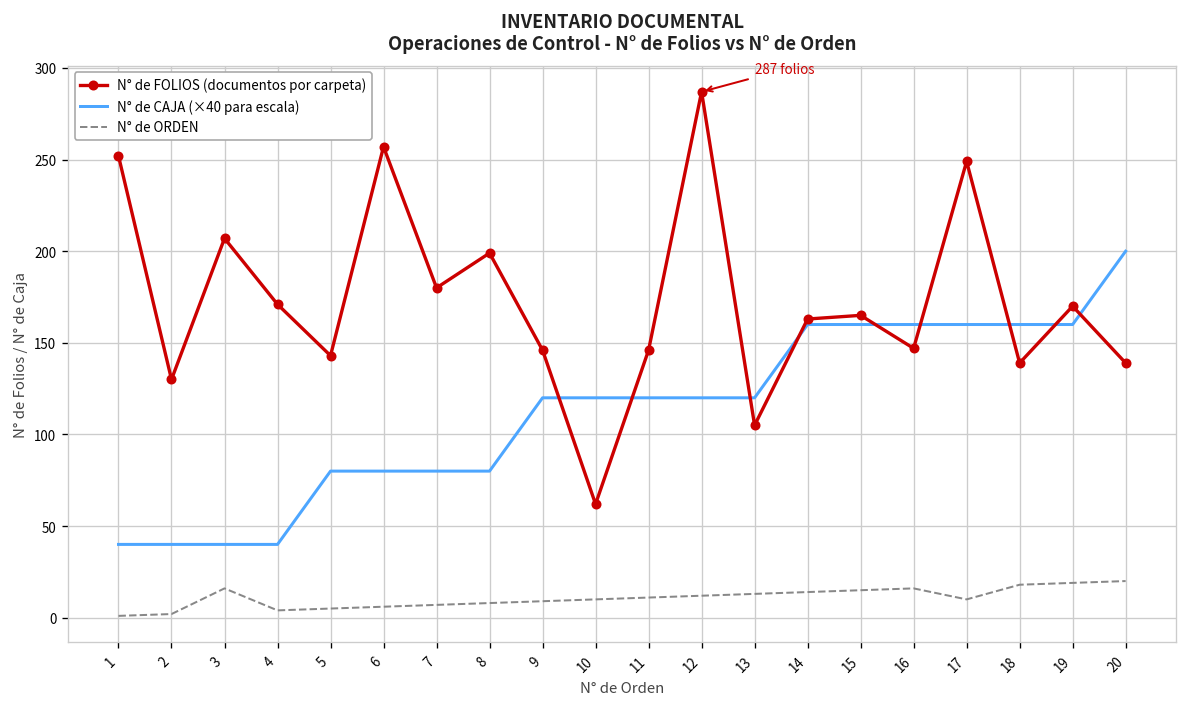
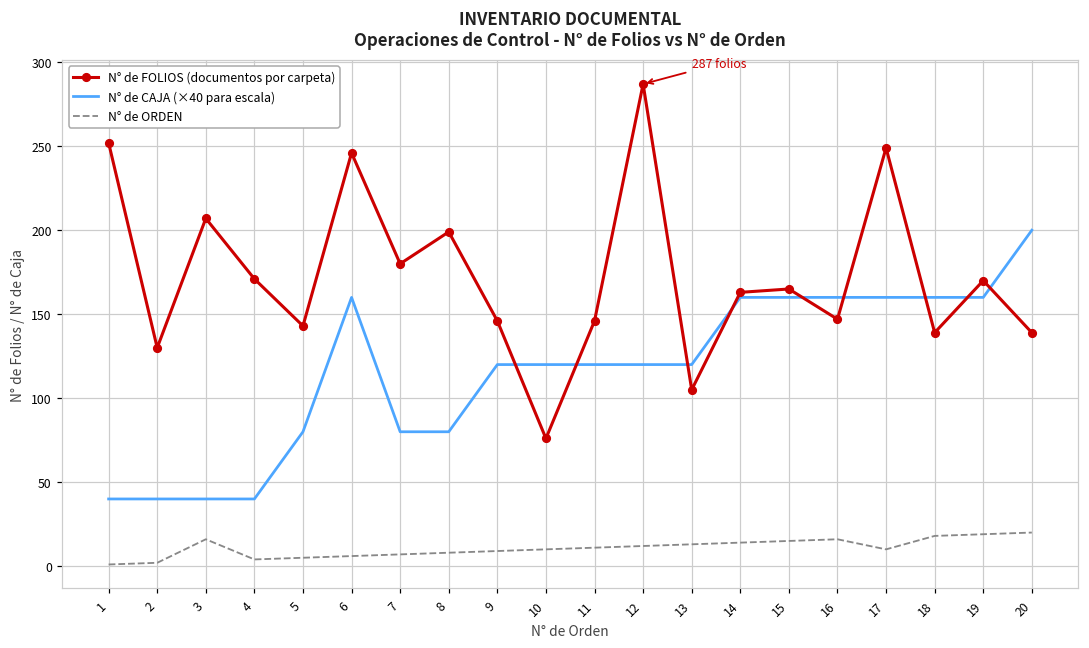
N° de FOLIOS (documentos por carpeta), 6: 257 -> 246
N° de CAJA (×40 para escala), 6: 80 -> 160
N° de FOLIOS (documentos por carpeta), 10: 62 -> 76
